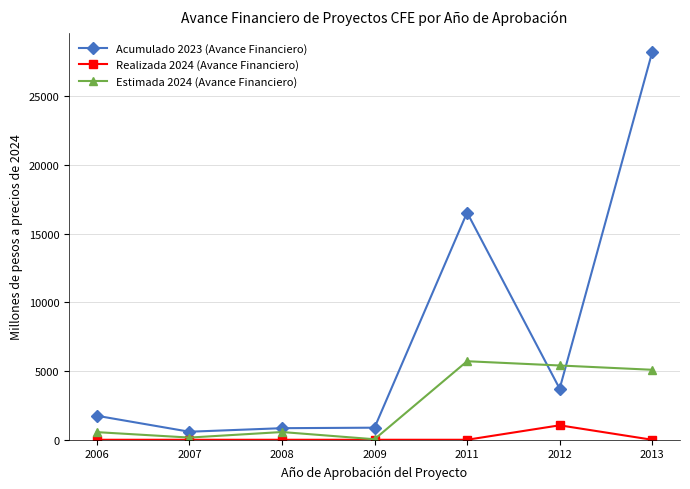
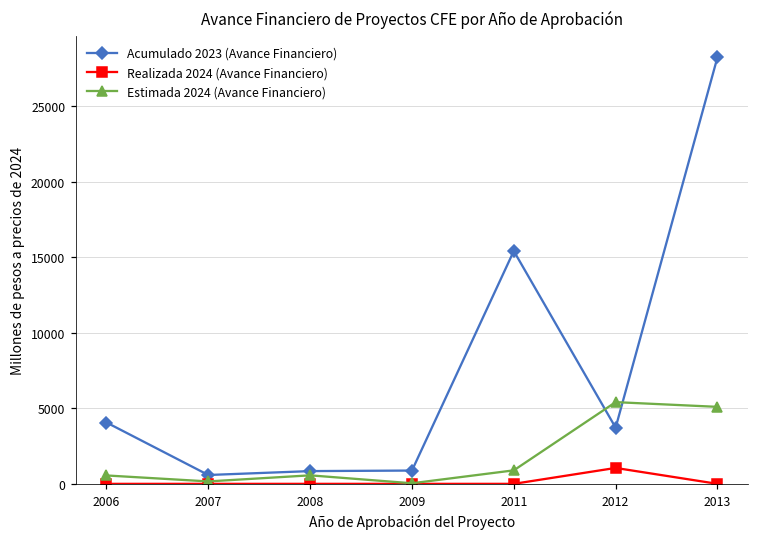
Acumulado 2023 (Avance Financiero), 2006: 1700 -> 4100
Acumulado 2023 (Avance Financiero), 2011: 16500 -> 15400
Estimada 2024 (Avance Financiero), 2011: 5700 -> 900
